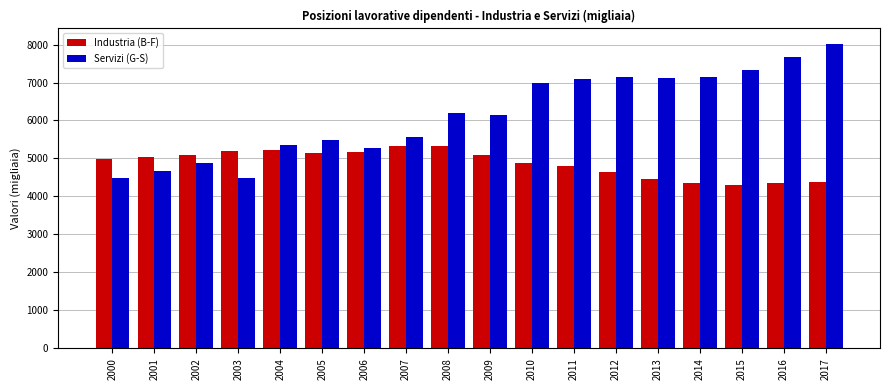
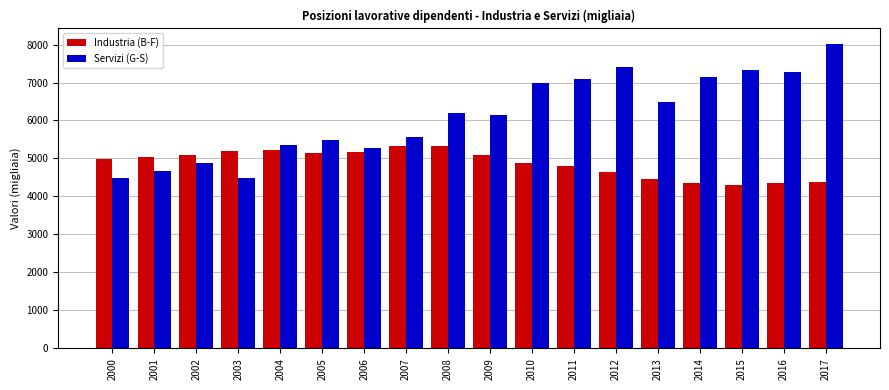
Servizi (G-S), 2012: 7100 -> 7400
Servizi (G-S), 2013: 7100 -> 6500
Servizi (G-S), 2016: 7700 -> 7300
